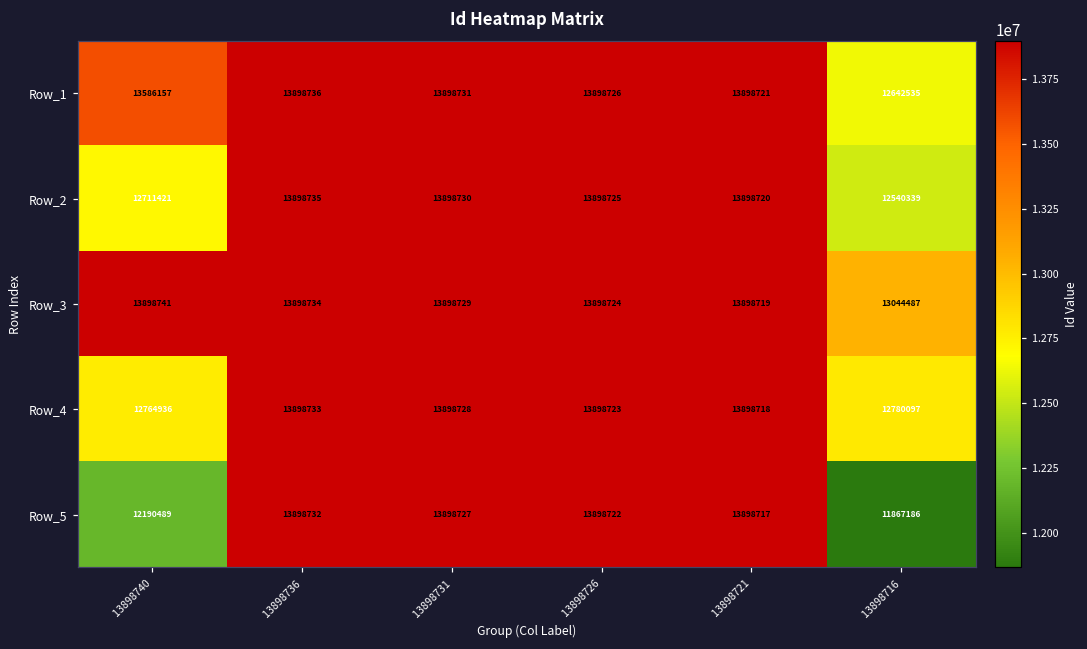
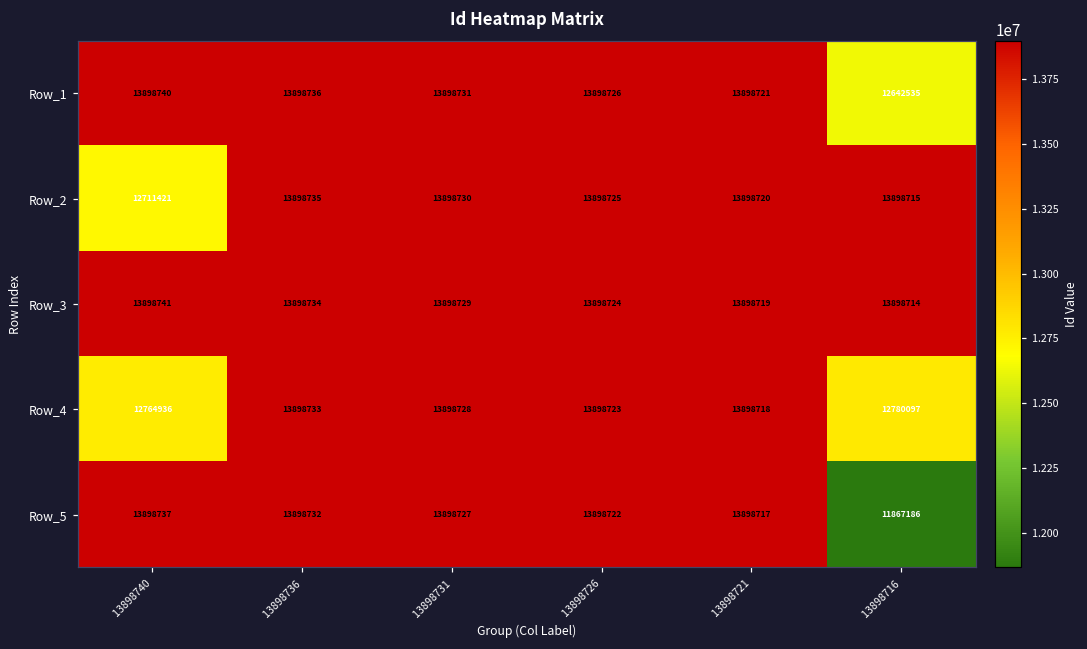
Row_1, 13898740: 13586157 -> 13898740
Row_2, 13898716: 12540339 -> 13898715
Row_3, 13898716: 13044487 -> 13898714
Row_5, 13898740: 12190489 -> 13898737
